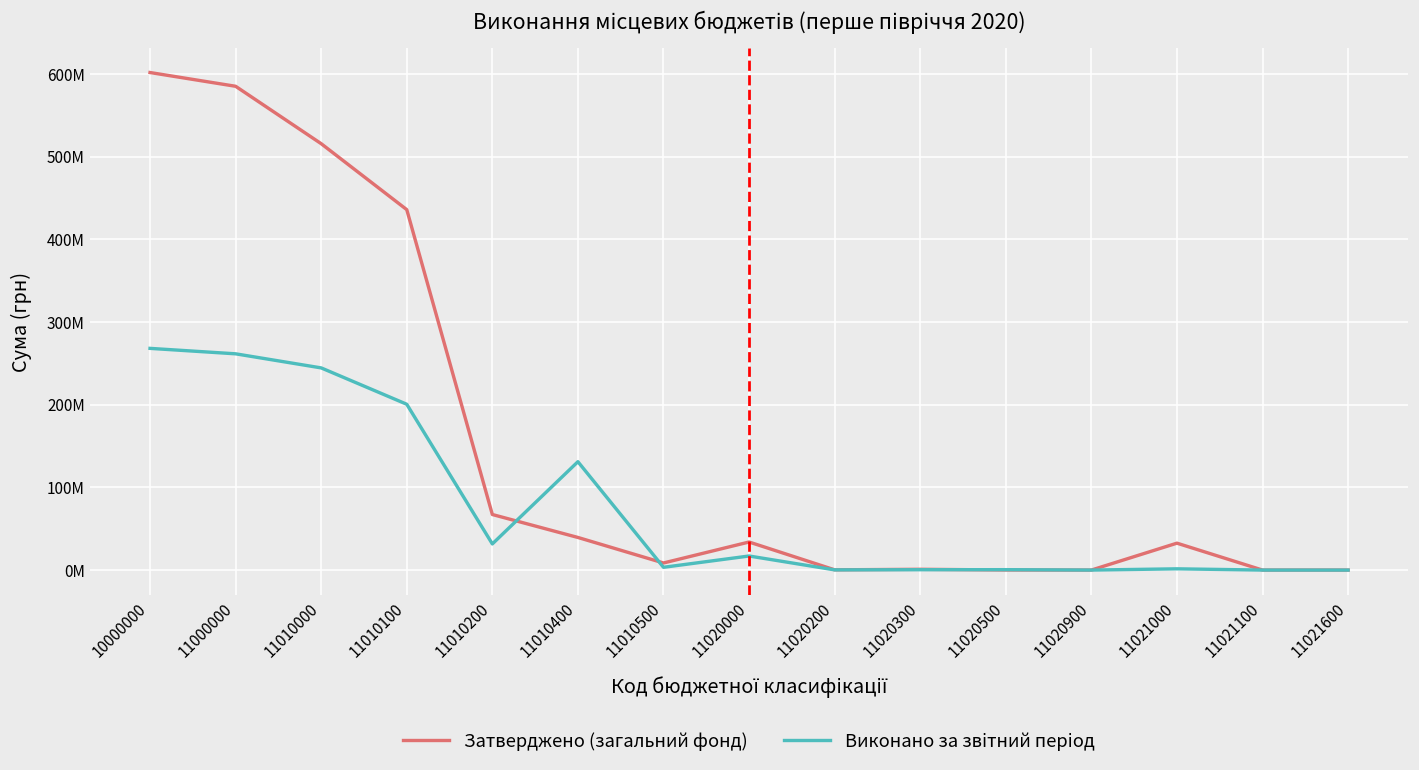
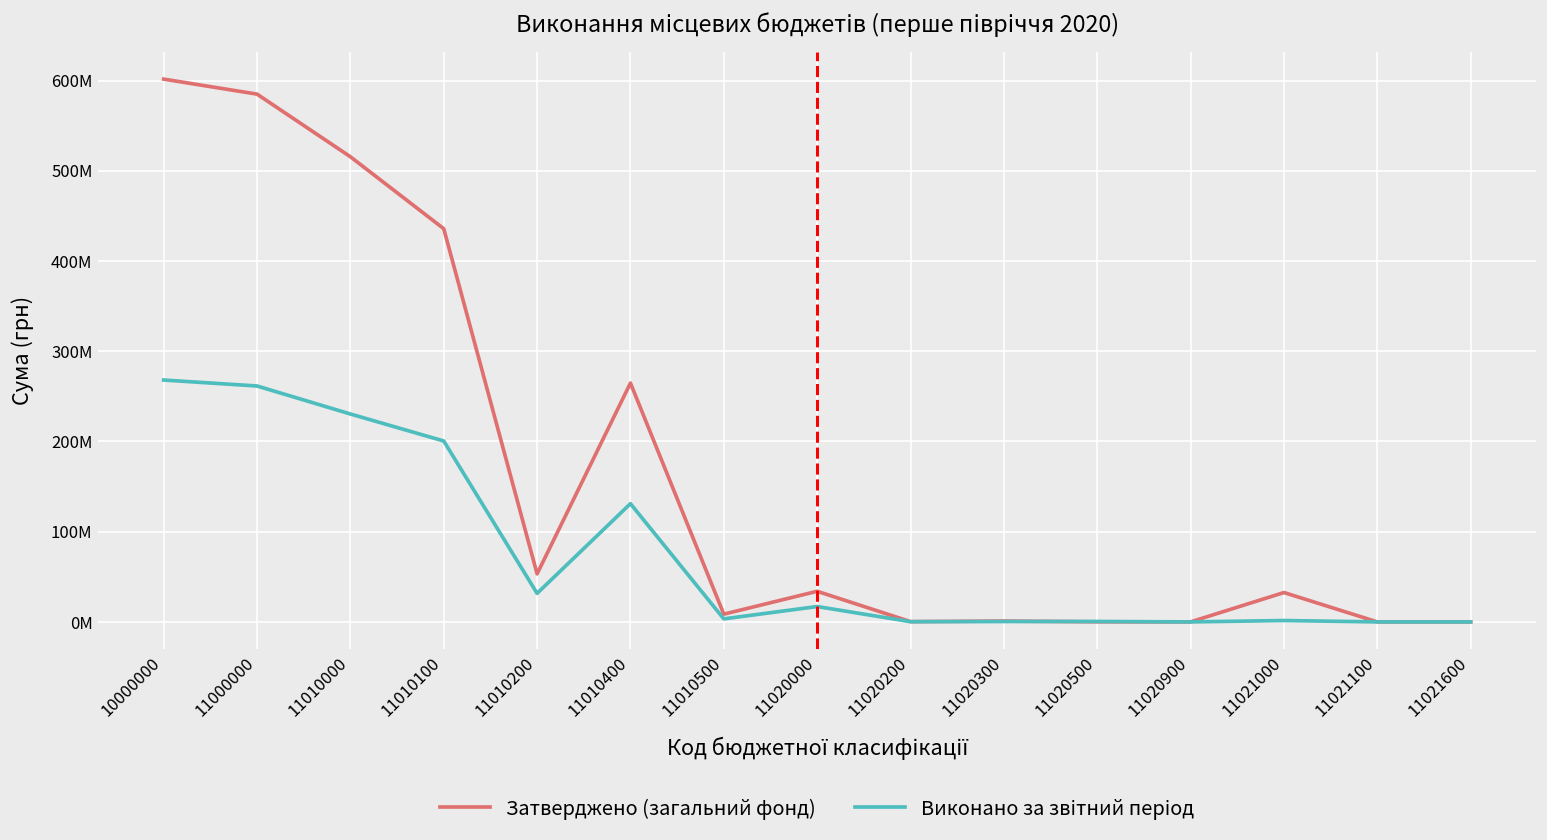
Виконано за звітний період, 11010000: 240000000 -> 230000000
Затверджено (загальний фонд), 11010200: 70000000 -> 50000000
Затверджено (загальний фонд), 11010400: 40000000 -> 260000000
